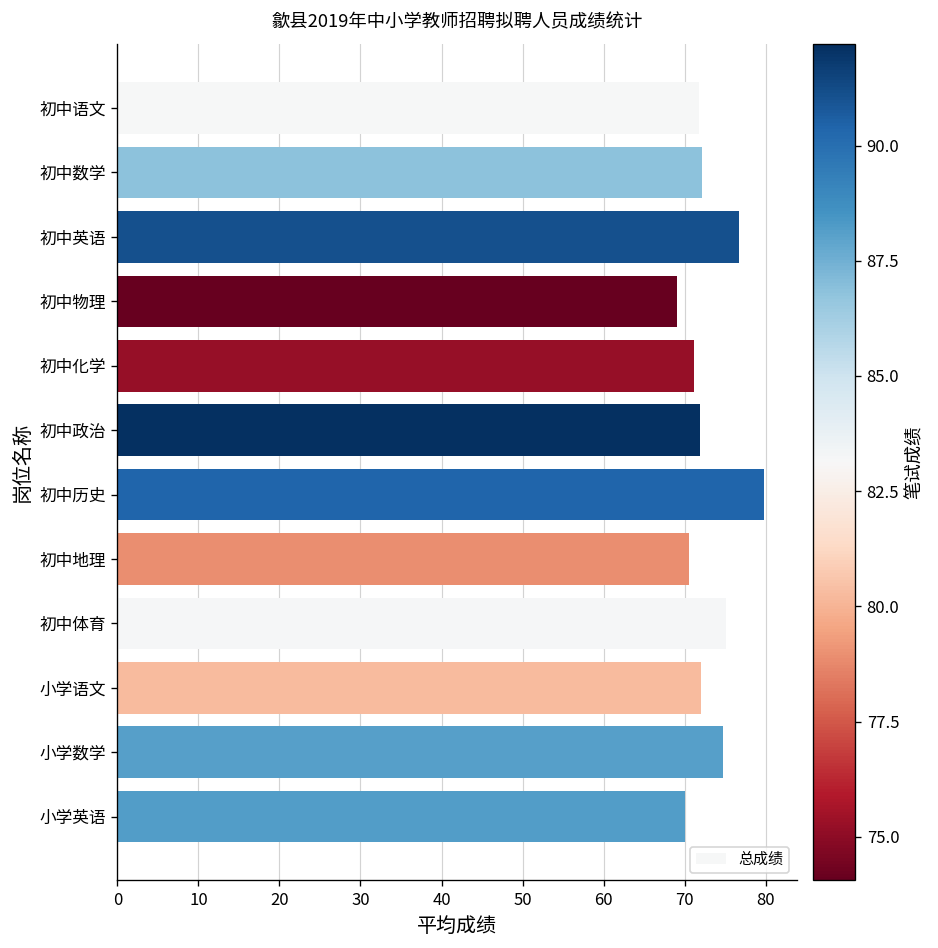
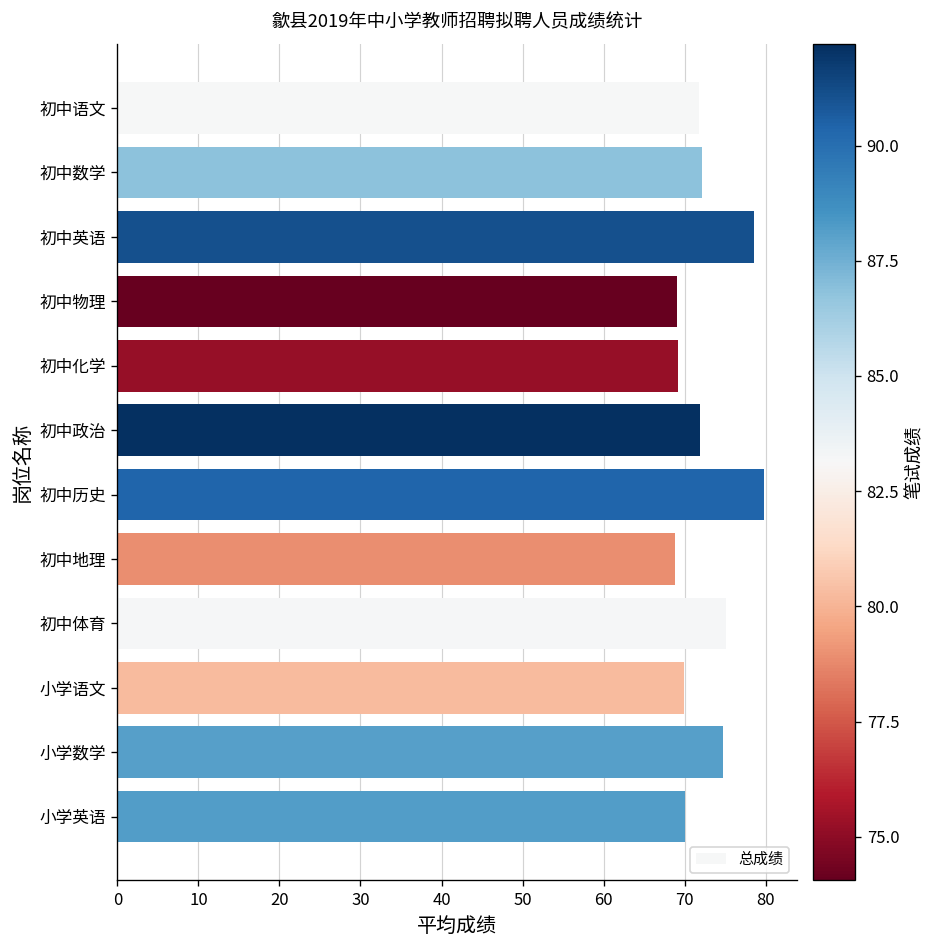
初中英语: 77 -> 79
初中化学: 71 -> 69
初中地理: 70 -> 69
小学语文: 72 -> 70
